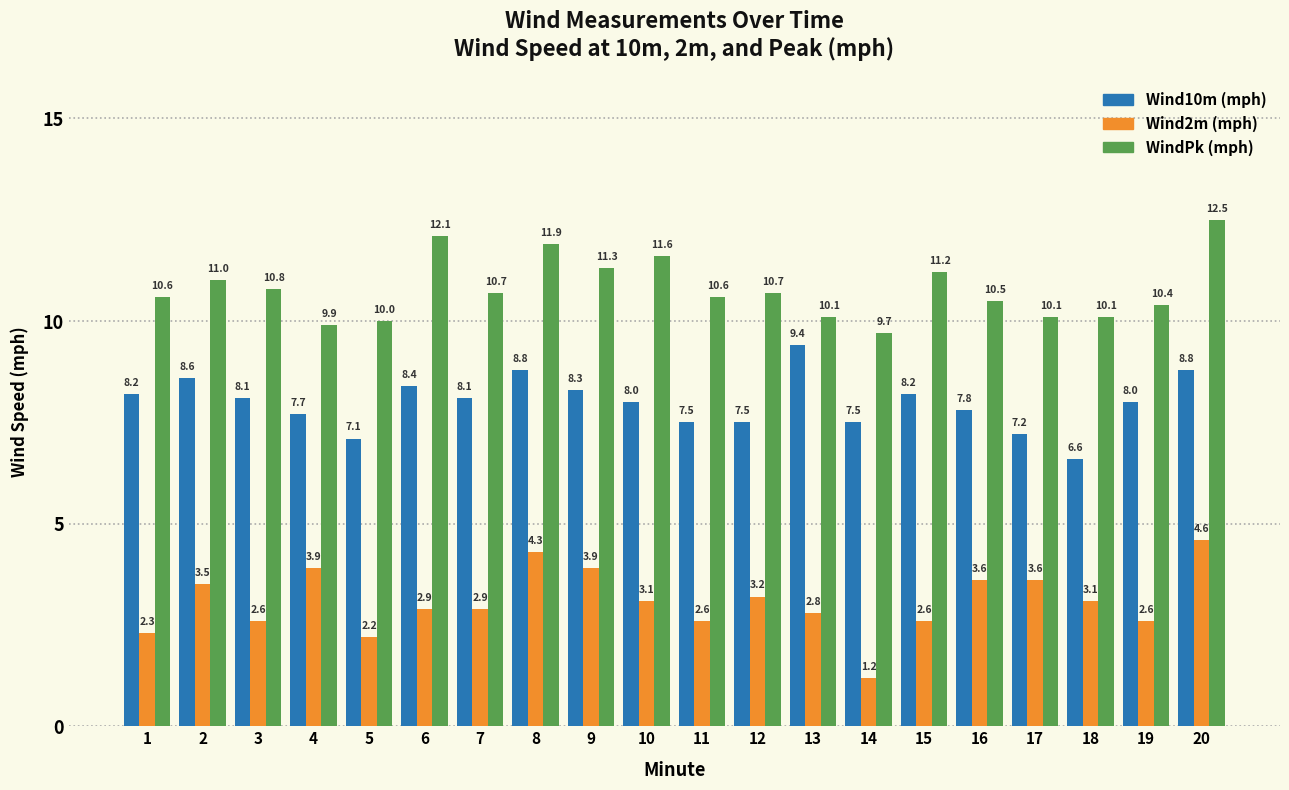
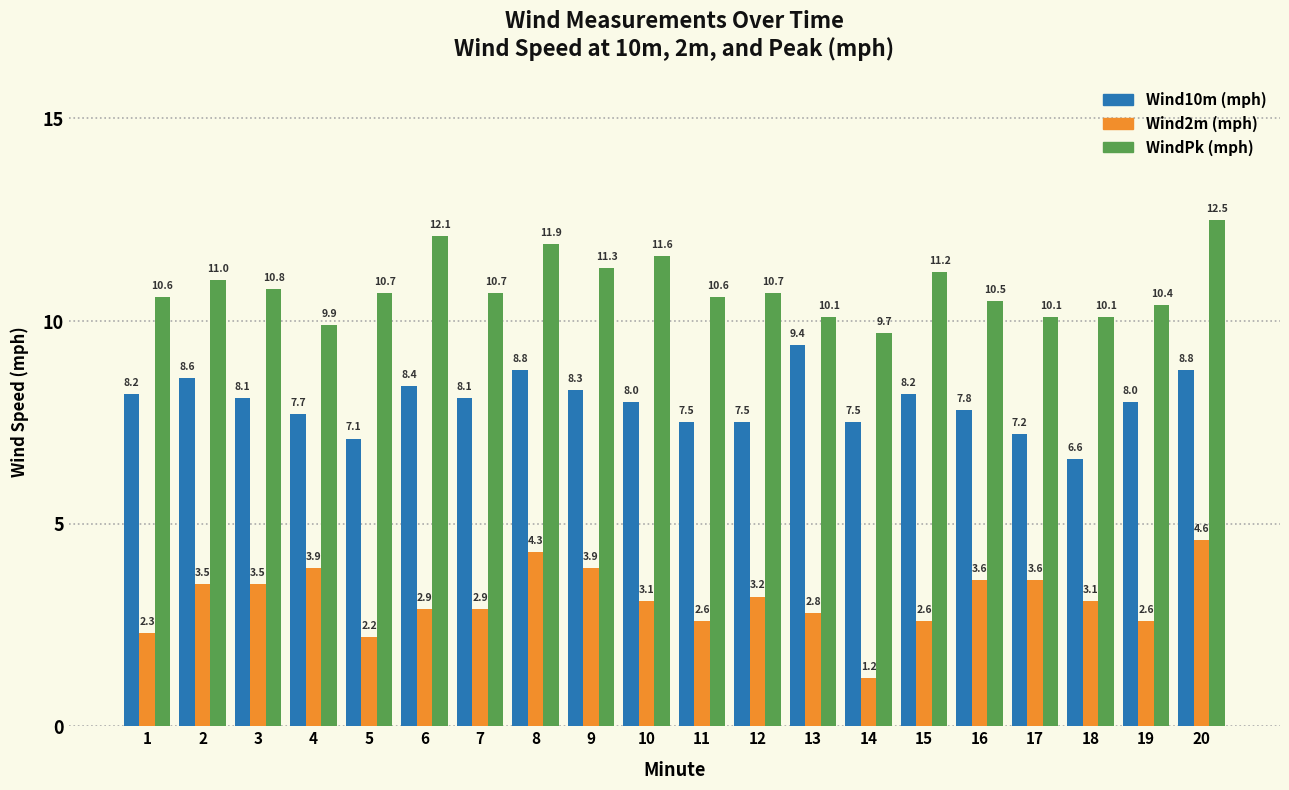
Wind2m (mph), 3: 2.6 -> 3.5
WindPk (mph), 5: 10.0 -> 10.7
